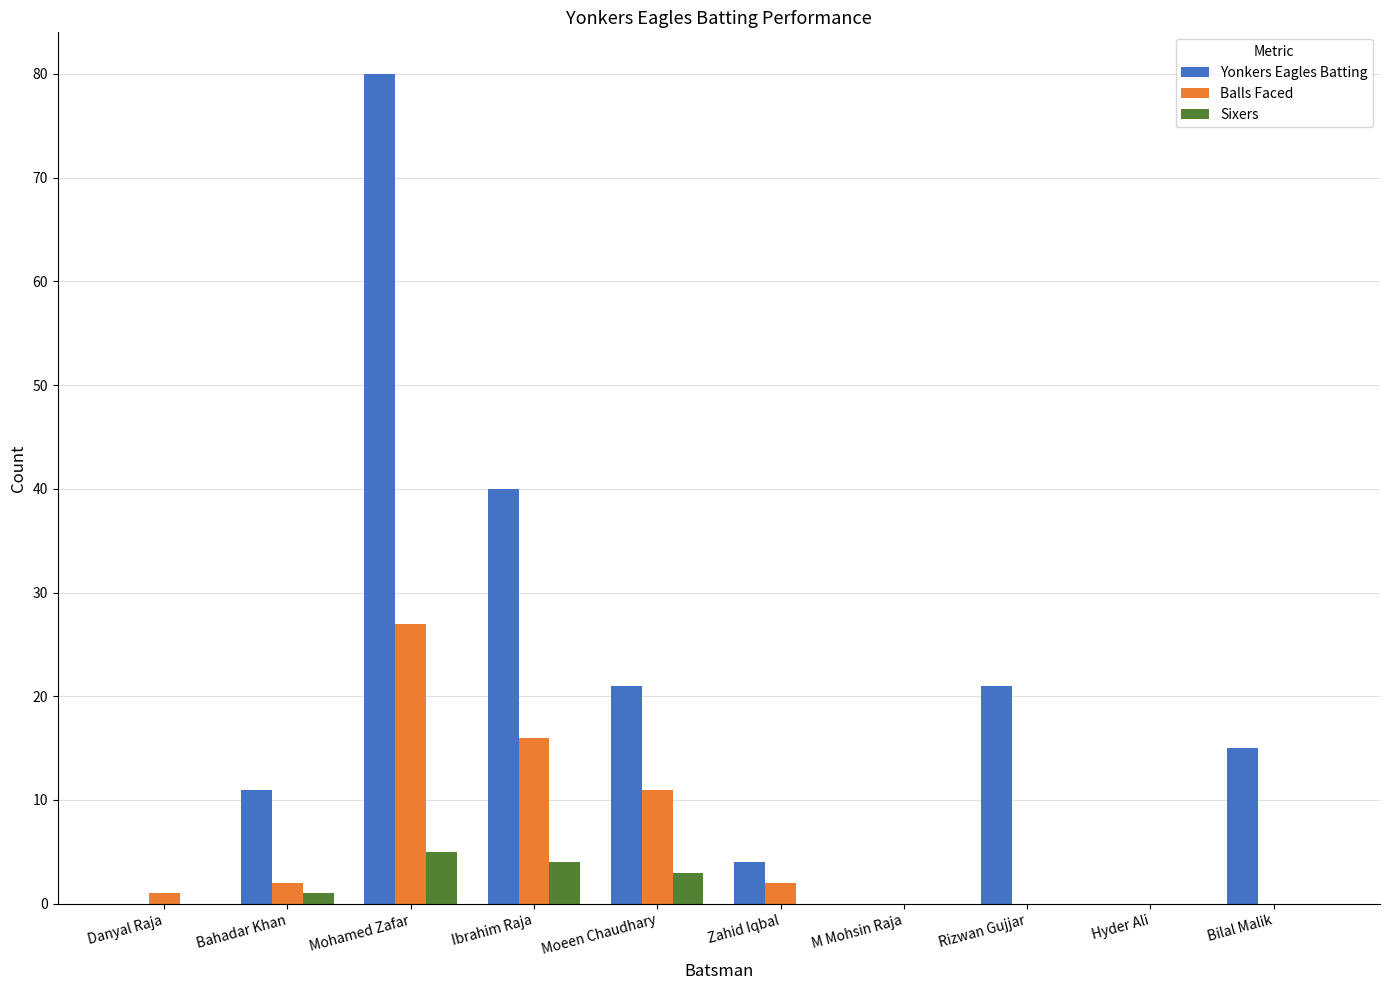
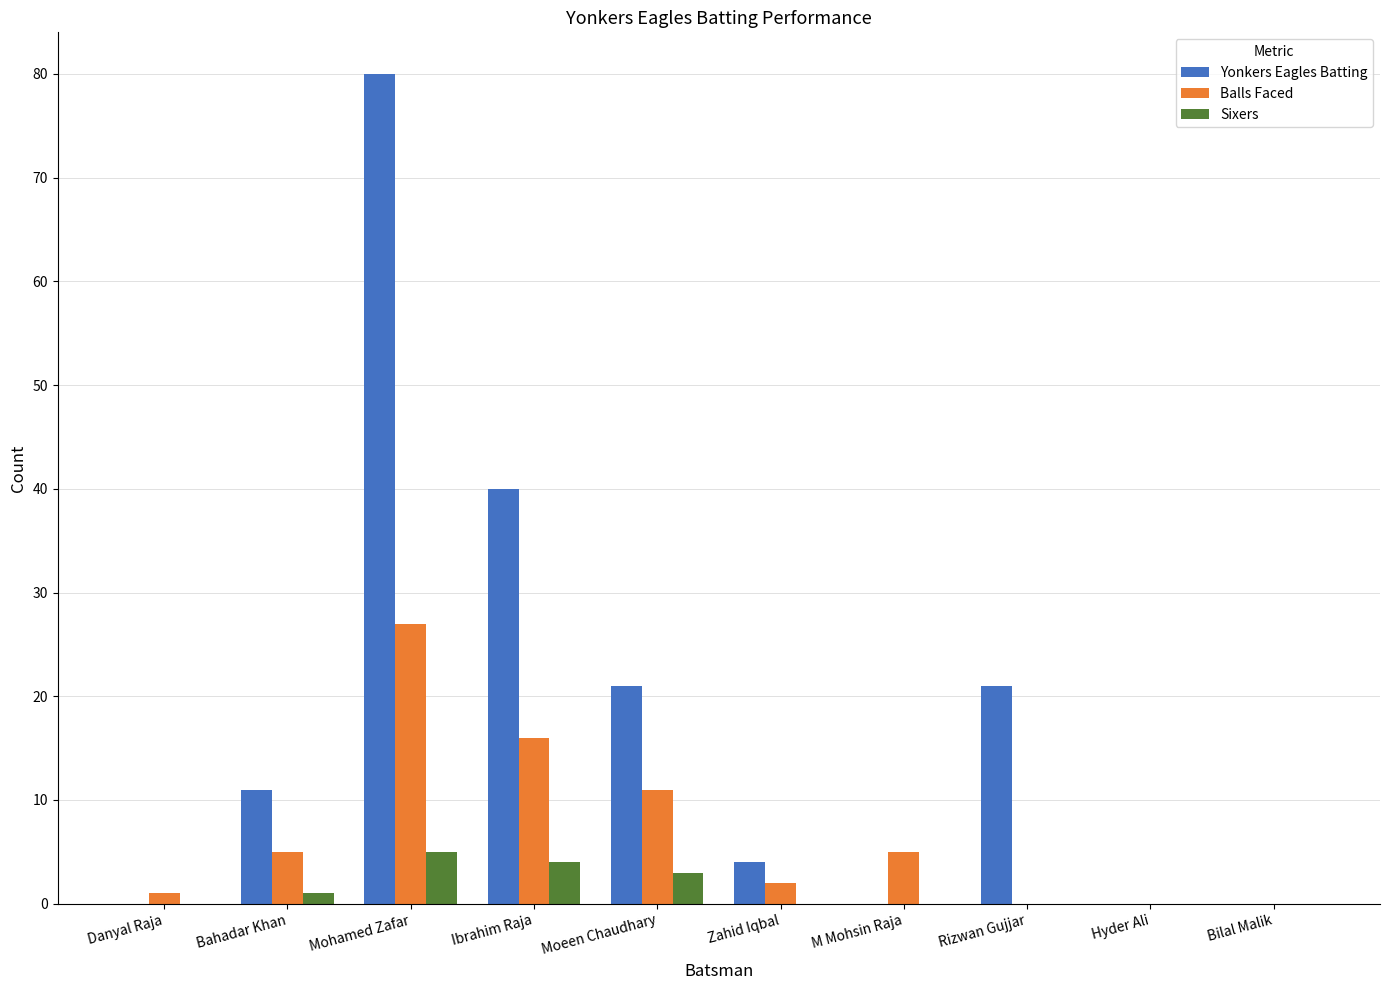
Balls Faced, Bahadar Khan: 2 -> 5
Balls Faced, M Mohsin Raja: 0 -> 5
Yonkers Eagles Batting, Bilal Malik: 15 -> 0
